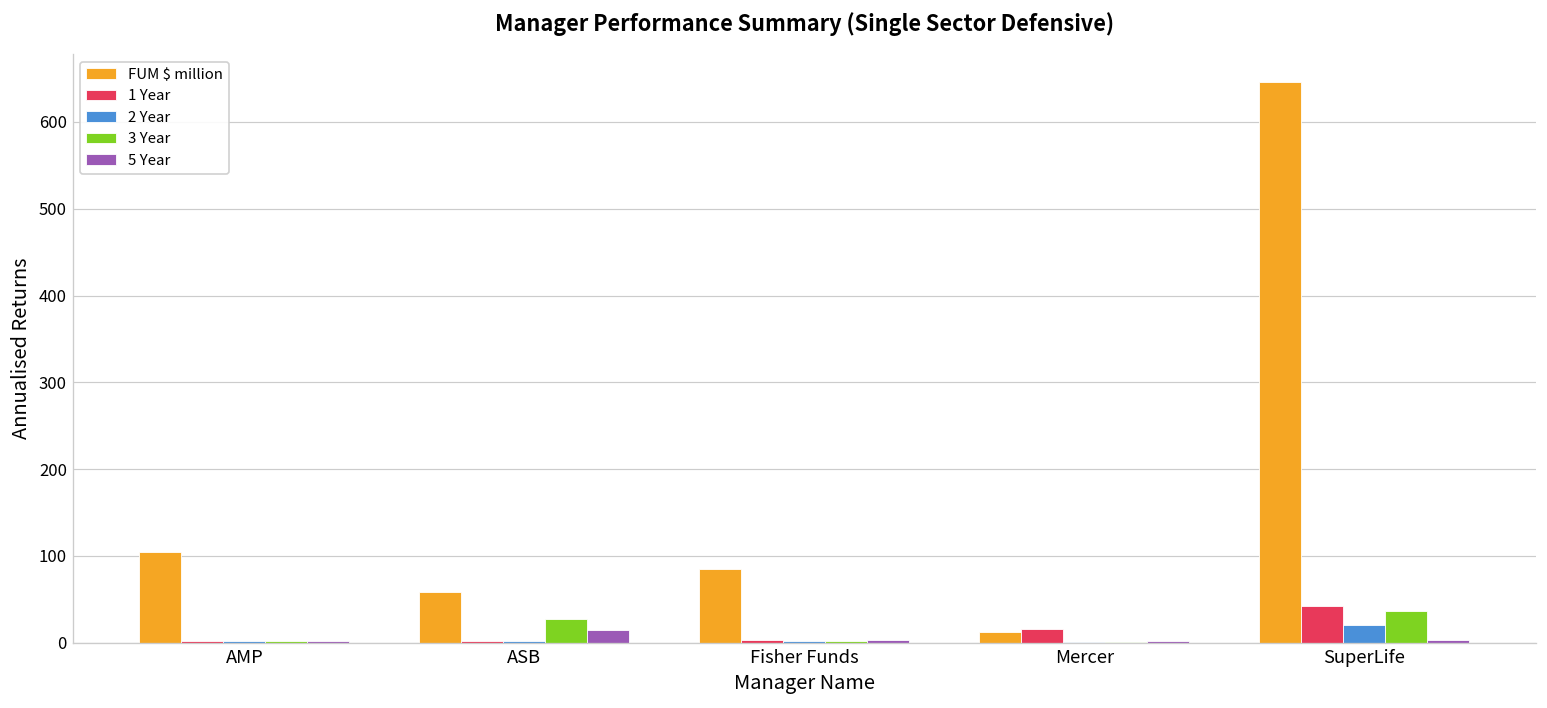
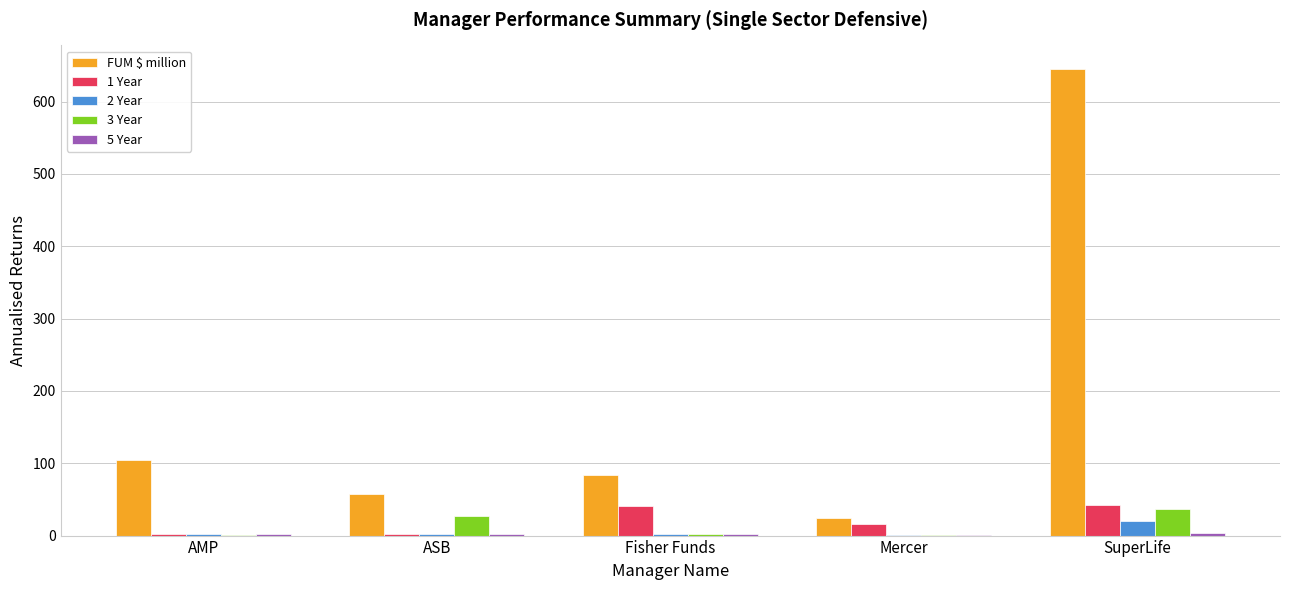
5 Year, ASB: 10 -> 0
1 Year, Fisher Funds: 0 -> 40
FUM $ million, Mercer: 10 -> 20
